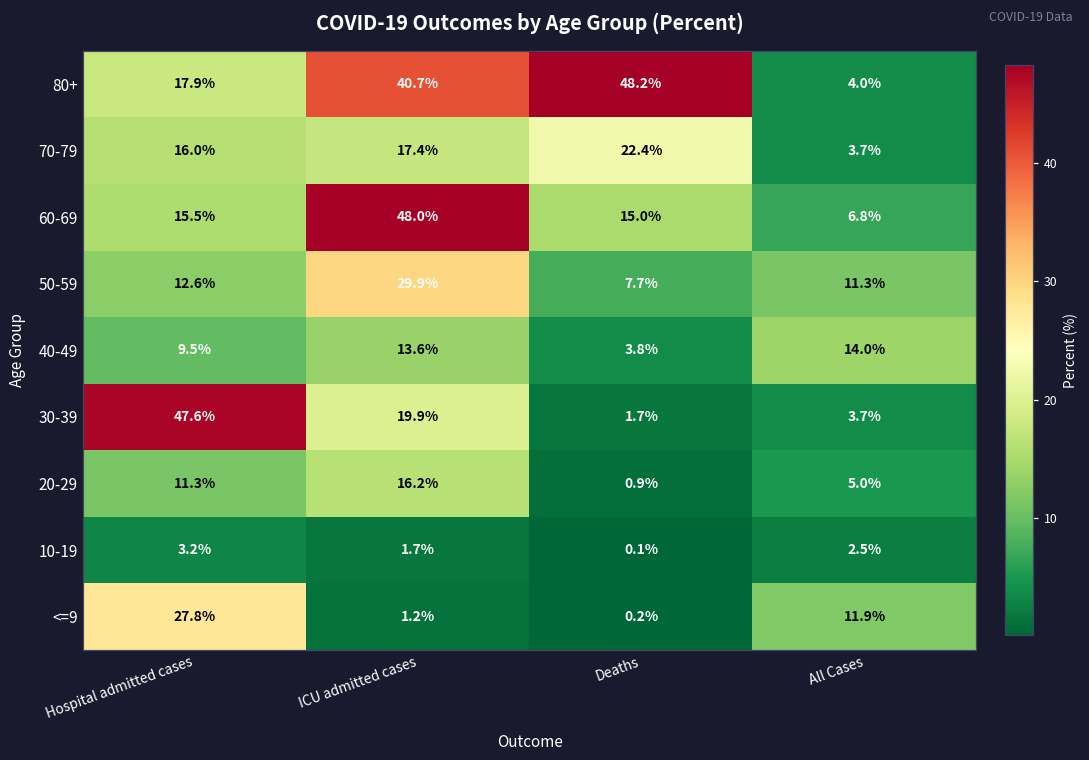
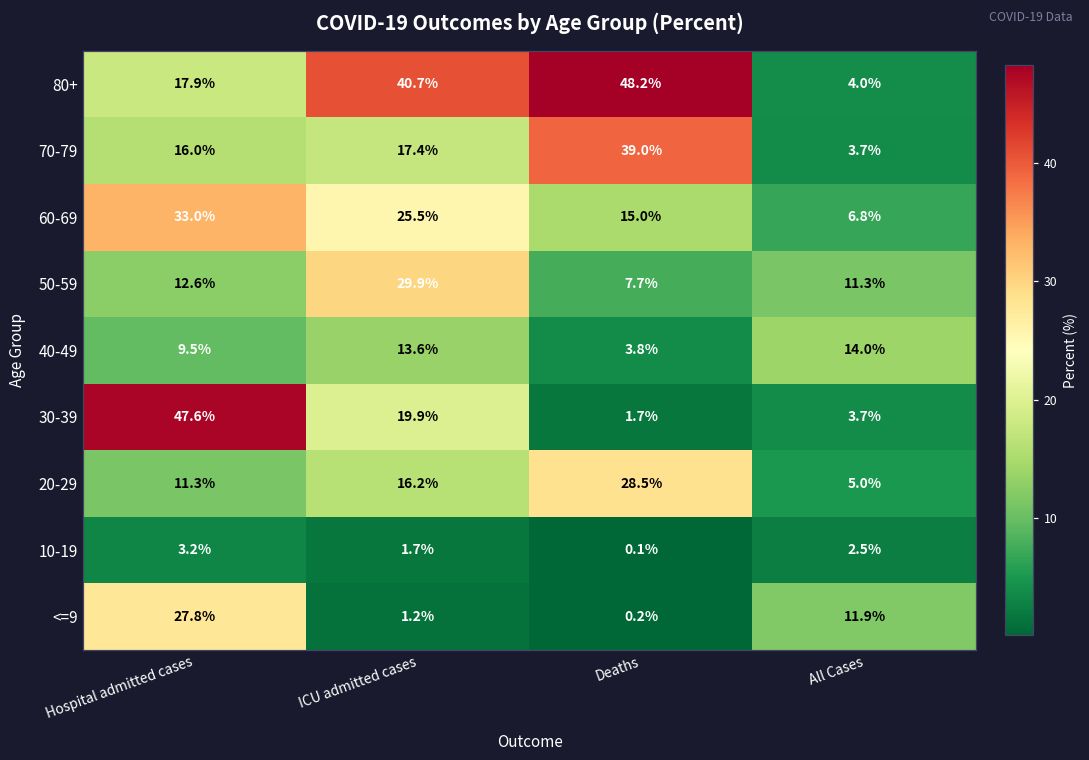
70-79, Deaths: 22.4% -> 39.0%
60-69, Hospital admitted cases: 15.5% -> 33.0%
60-69, ICU admitted cases: 48.0% -> 25.5%
20-29, Deaths: 0.9% -> 28.5%
